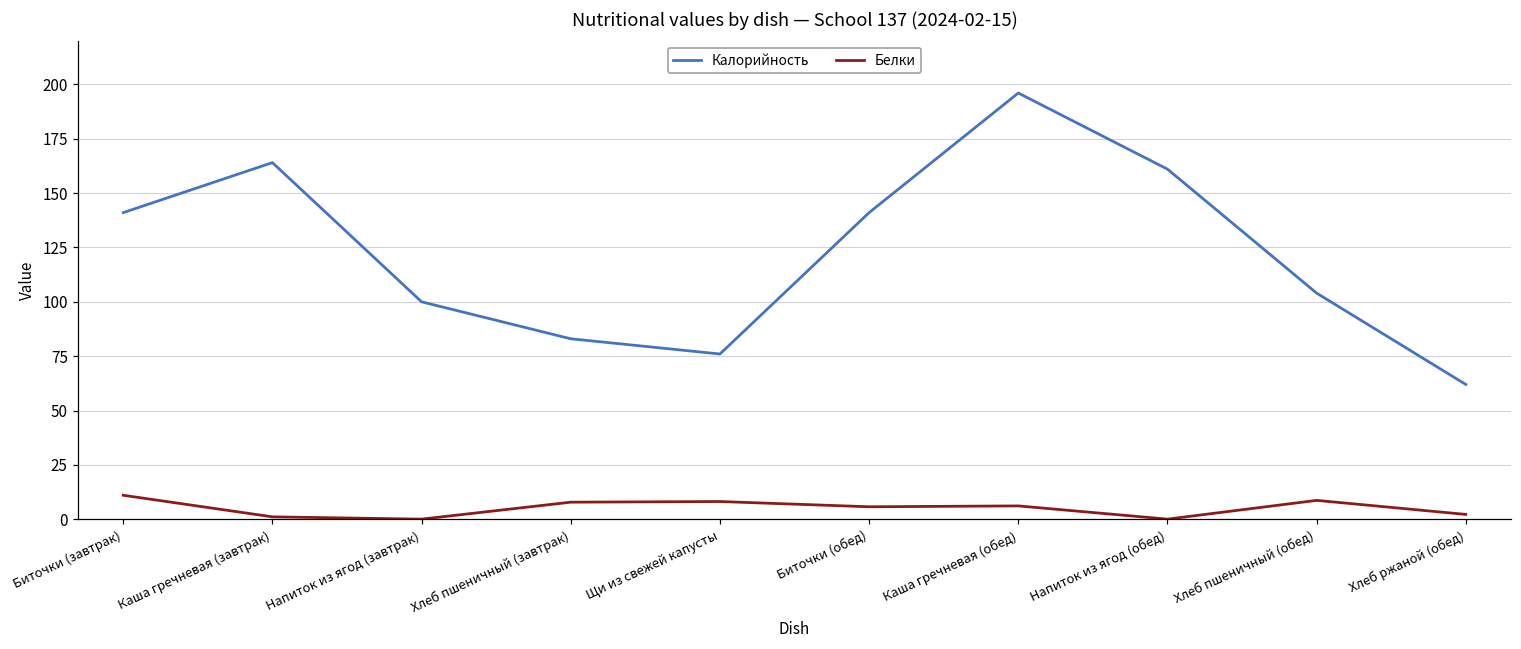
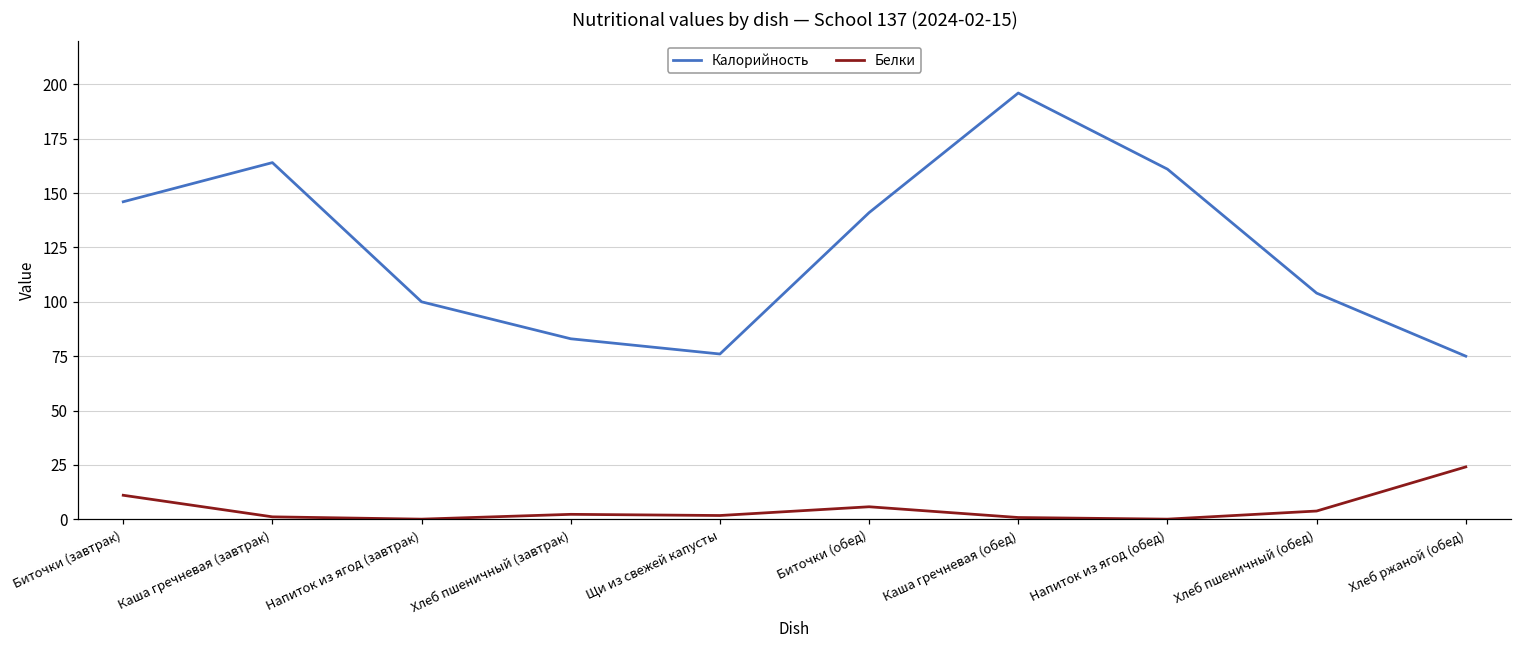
Калорийность, Биточки (завтрак): 141 -> 146
Белки, Хлеб пшеничный (завтрак): 8 -> 2
Белки, Щи из свежей капусты: 8 -> 2
Белки, Каша гречневая (обед): 6 -> 1
Белки, Хлеб пшеничный (обед): 9 -> 4
Калорийность, Хлеб ржаной (обед): 62 -> 75
Белки, Хлеб ржаной (обед): 2 -> 24
